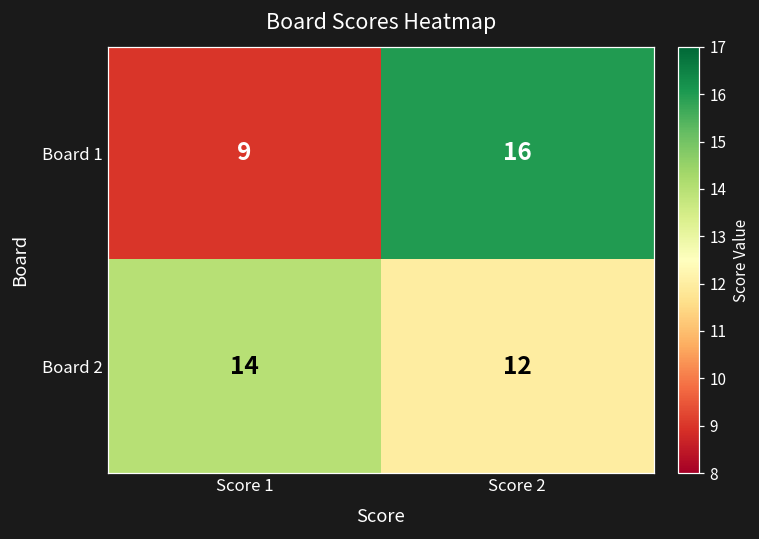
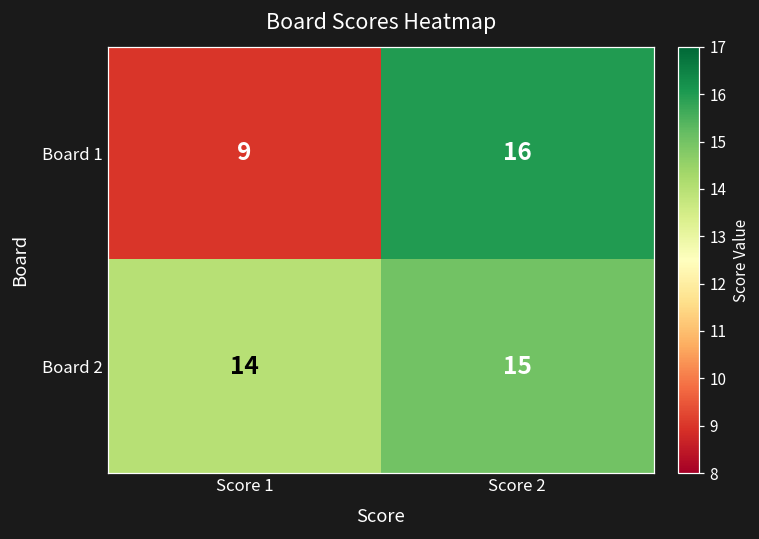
Board 2, Score 2: 12 -> 15
